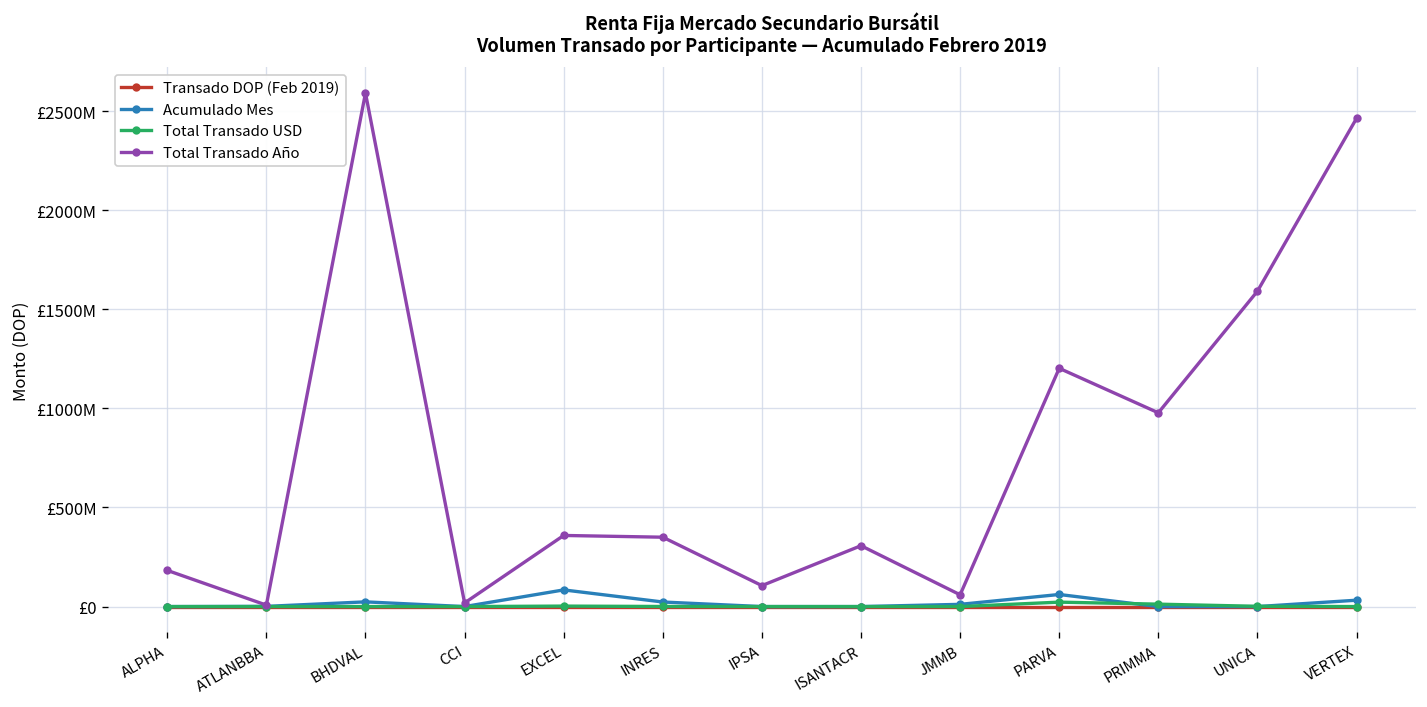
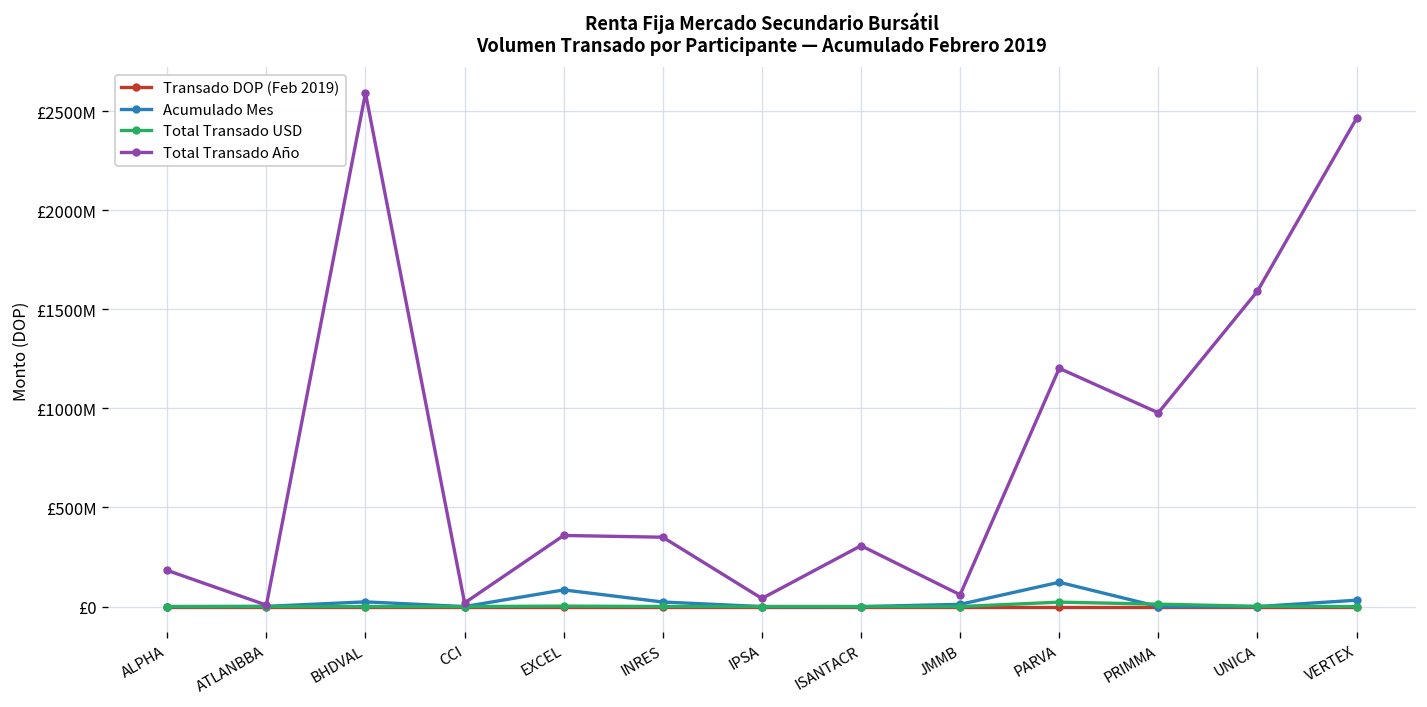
Total Transado Año, IPSA: £110000000 -> £40000000
Acumulado Mes, PARVA: £60000000 -> £120000000
